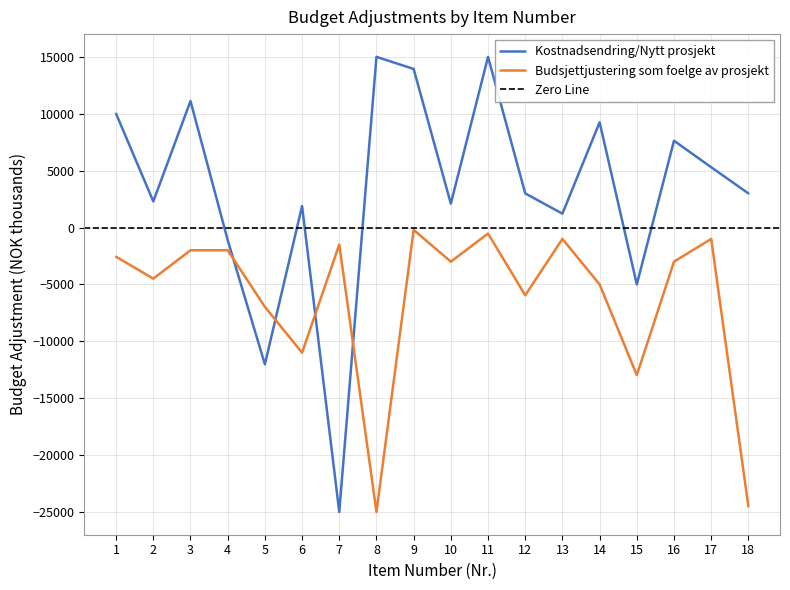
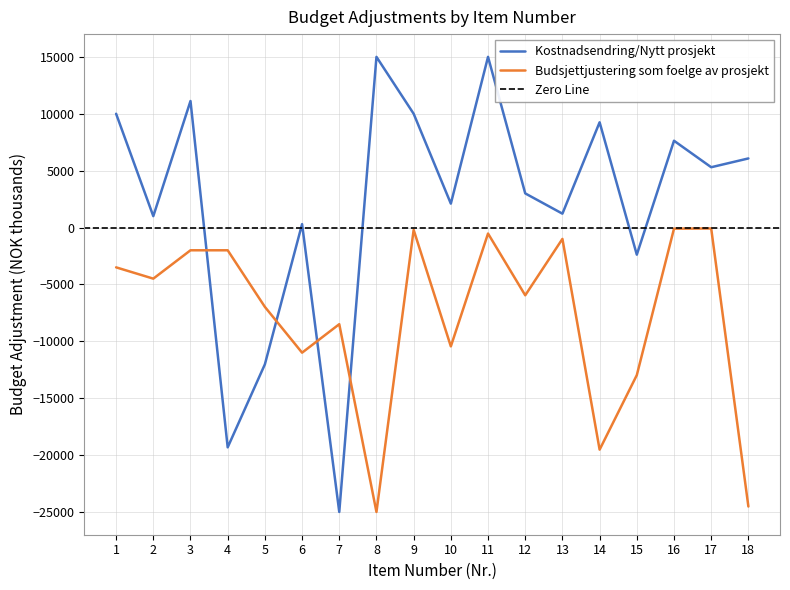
Budsjettjustering som foelge av prosjekt, 1: -2600 -> -3500
Kostnadsendring/Nytt prosjekt, 2: 2300 -> 1000
Kostnadsendring/Nytt prosjekt, 4: -1100 -> -19300
Kostnadsendring/Nytt prosjekt, 6: 1900 -> 300
Budsjettjustering som foelge av prosjekt, 7: -1500 -> -8500
Kostnadsendring/Nytt prosjekt, 9: 13900 -> 10000
Budsjettjustering som foelge av prosjekt, 10: -3000 -> -10400
Budsjettjustering som foelge av prosjekt, 14: -5000 -> -19500
Kostnadsendring/Nytt prosjekt, 15: -5000 -> -2400
Budsjettjustering som foelge av prosjekt, 16: -3000 -> -100
Budsjettjustering som foelge av prosjekt, 17: -1000 -> -100
Kostnadsendring/Nytt prosjekt, 18: 3000 -> 6100
